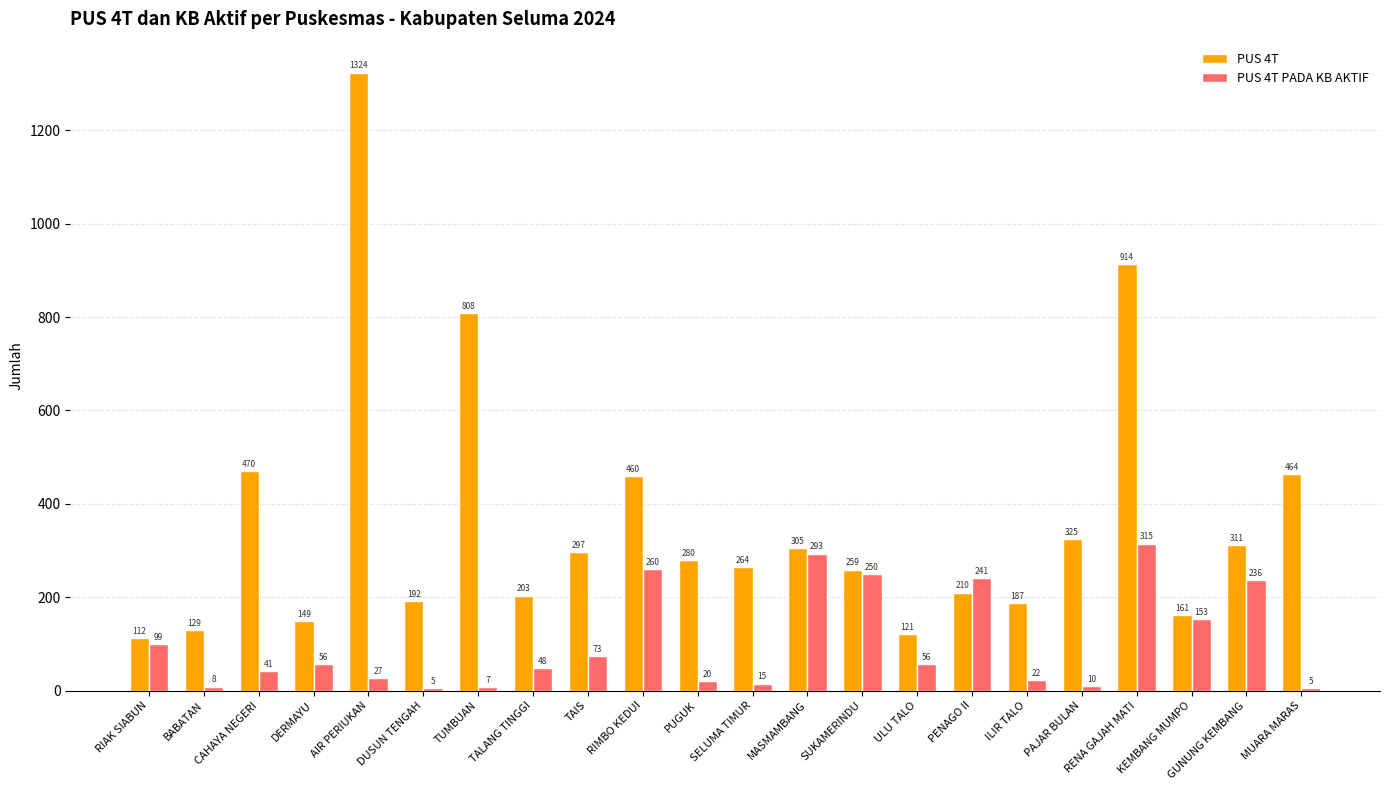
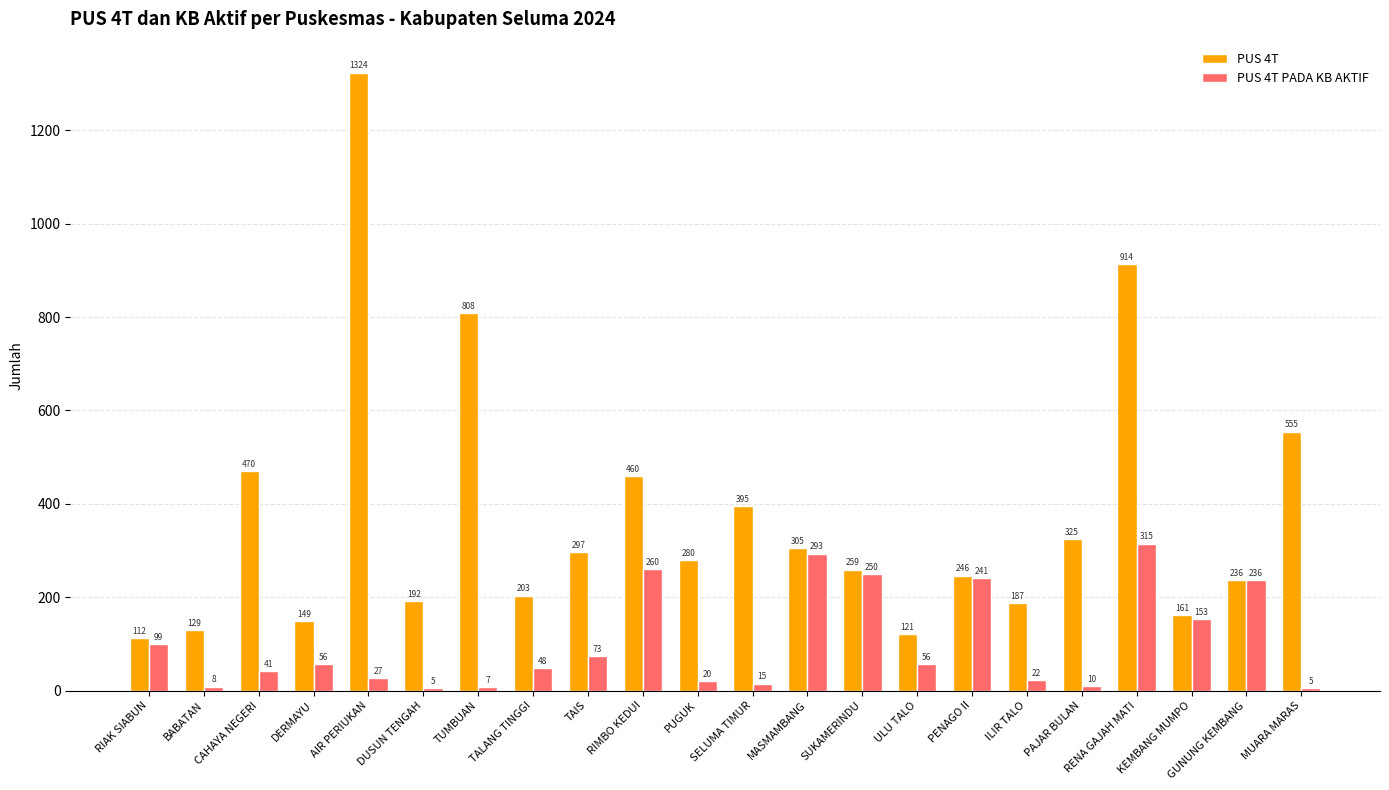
PUS 4T, SELUMA TIMUR: 264 -> 395
PUS 4T, PENAGO II: 210 -> 246
PUS 4T, GUNUNG KEMBANG: 311 -> 236
PUS 4T, MUARA MARAS: 464 -> 555
